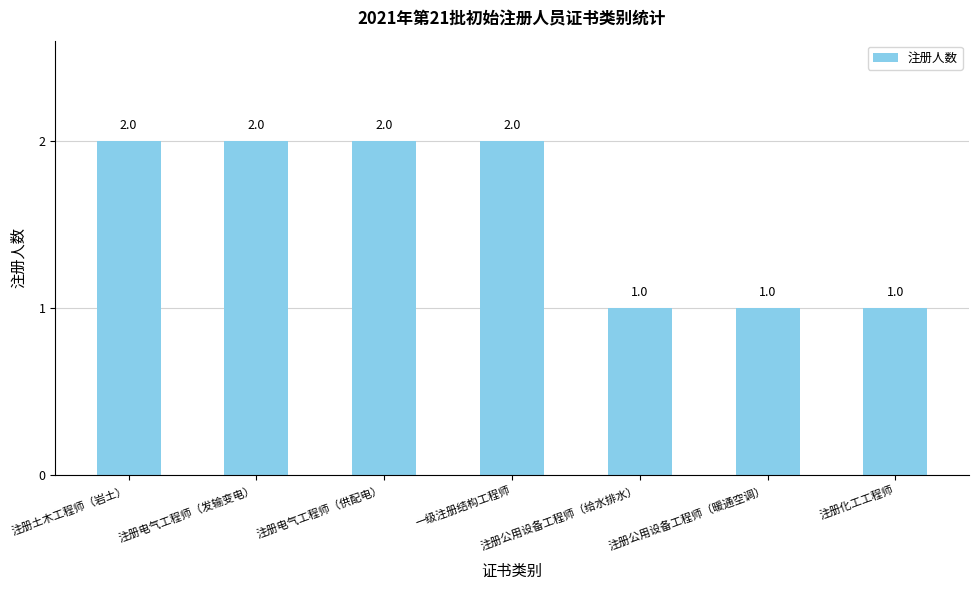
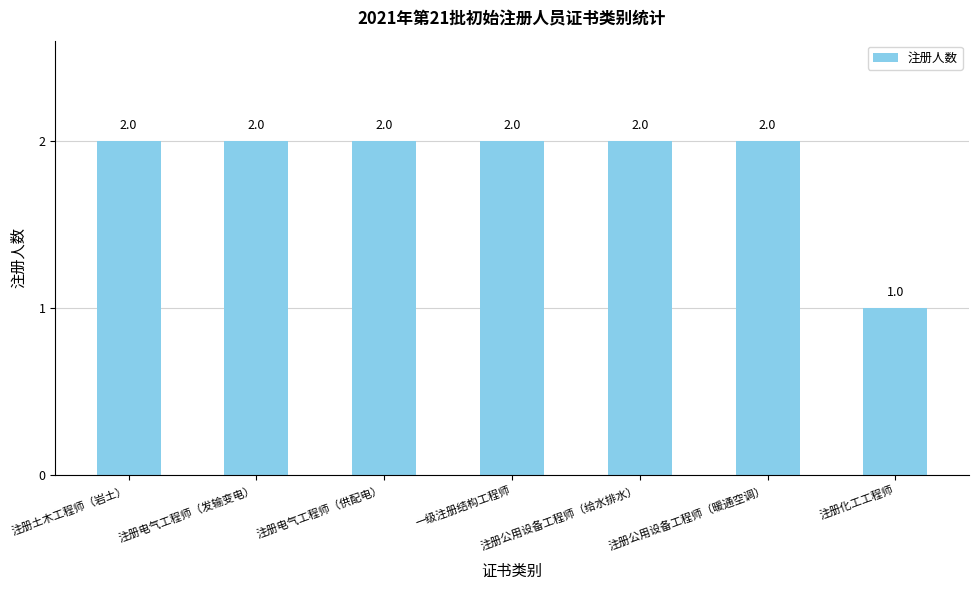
注册公用设备工程师（给水排水）: 1.0 -> 2.0
注册公用设备工程师（暖通空调）: 1.0 -> 2.0
